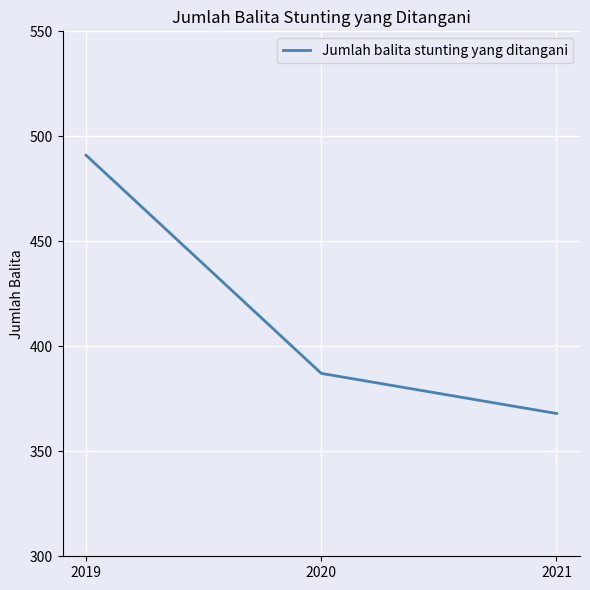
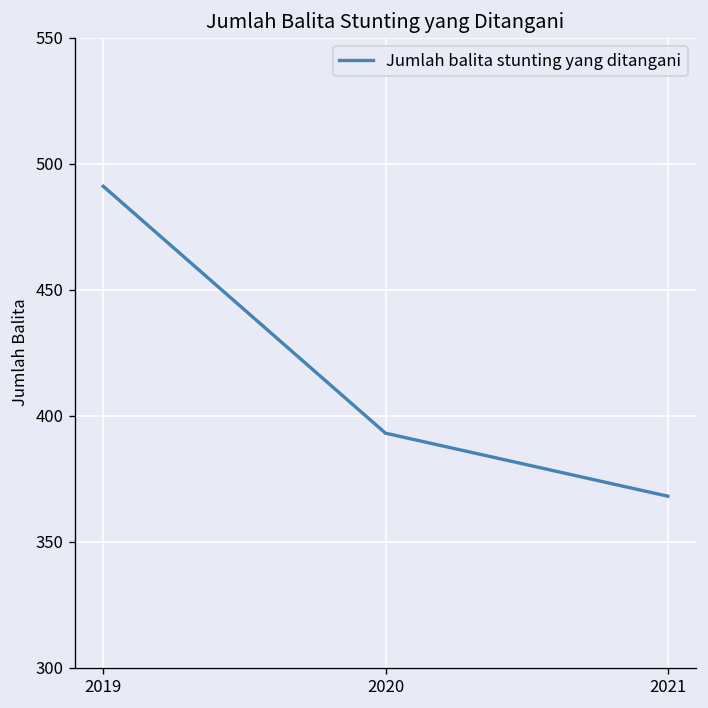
2020: 387 -> 393
